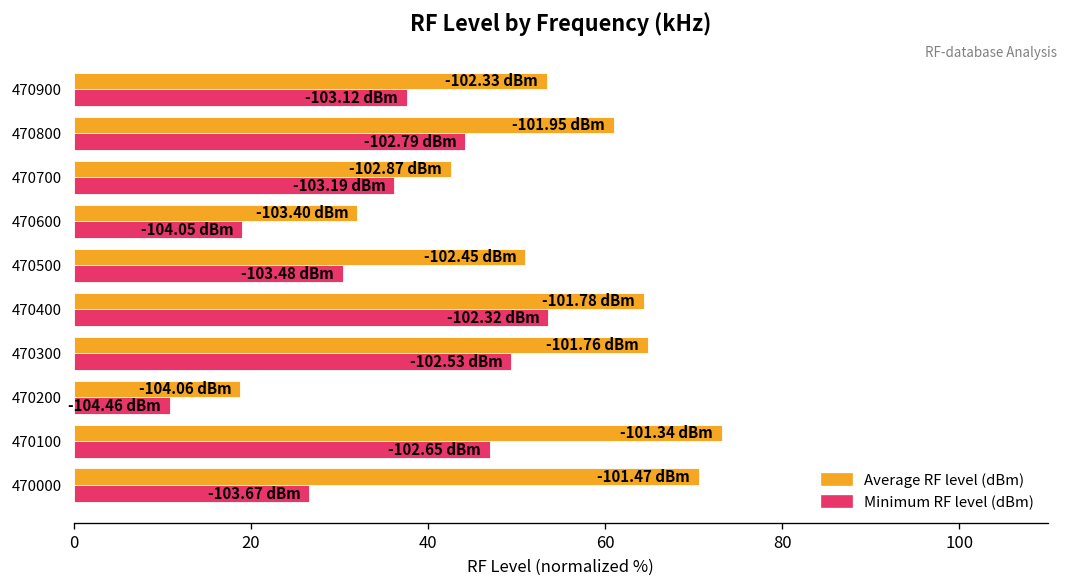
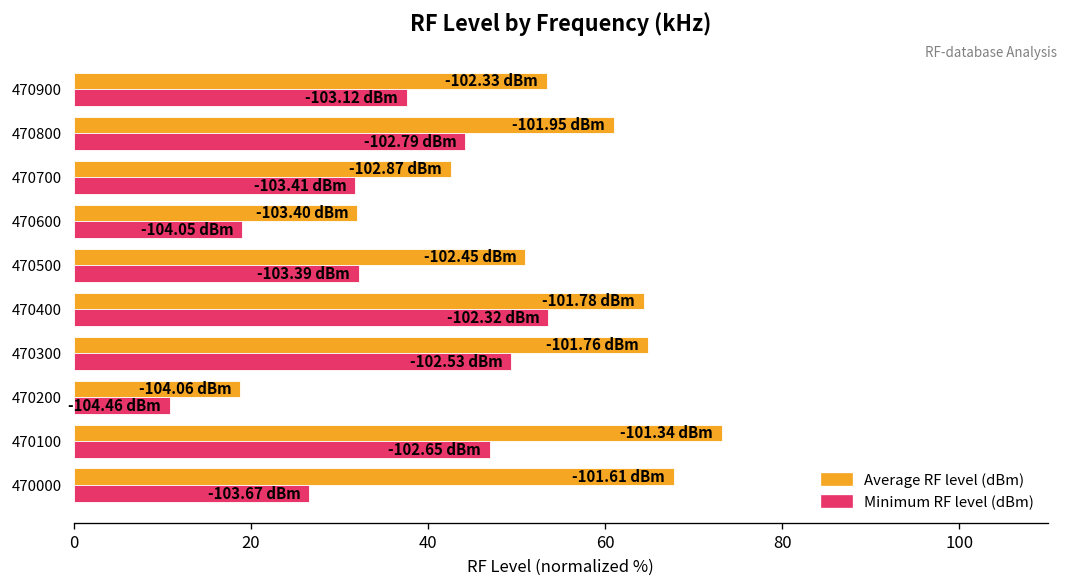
Minimum RF level (dBm), 470700: -103.19 -> -103.41
Minimum RF level (dBm), 470500: -103.48 -> -103.39
Average RF level (dBm), 470000: -101.47 -> -101.61
